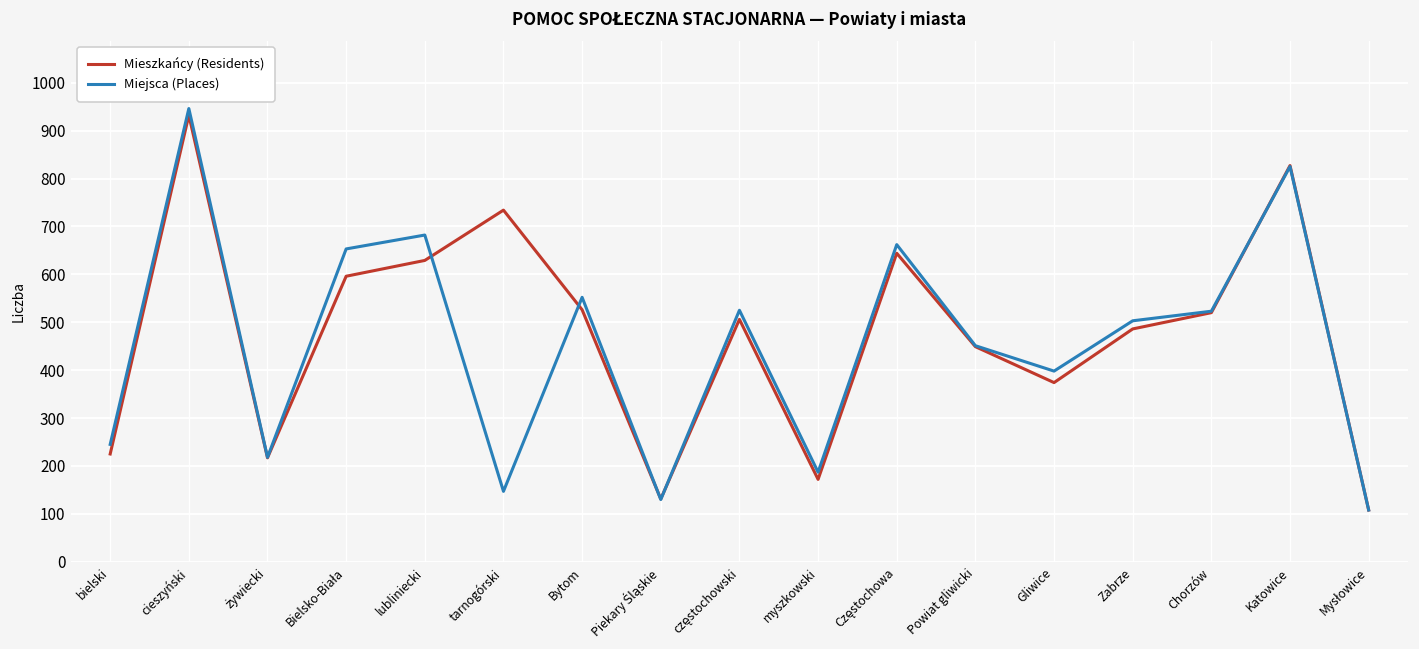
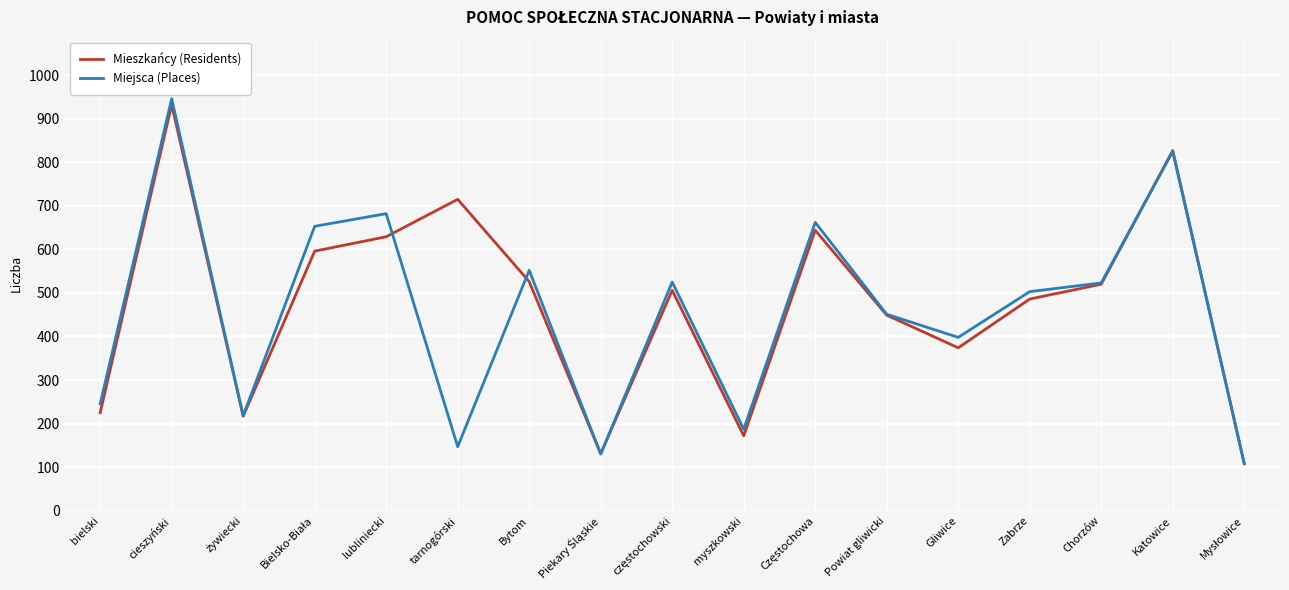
Mieszkańcy (Residents), tarnogórski: 730 -> 720
